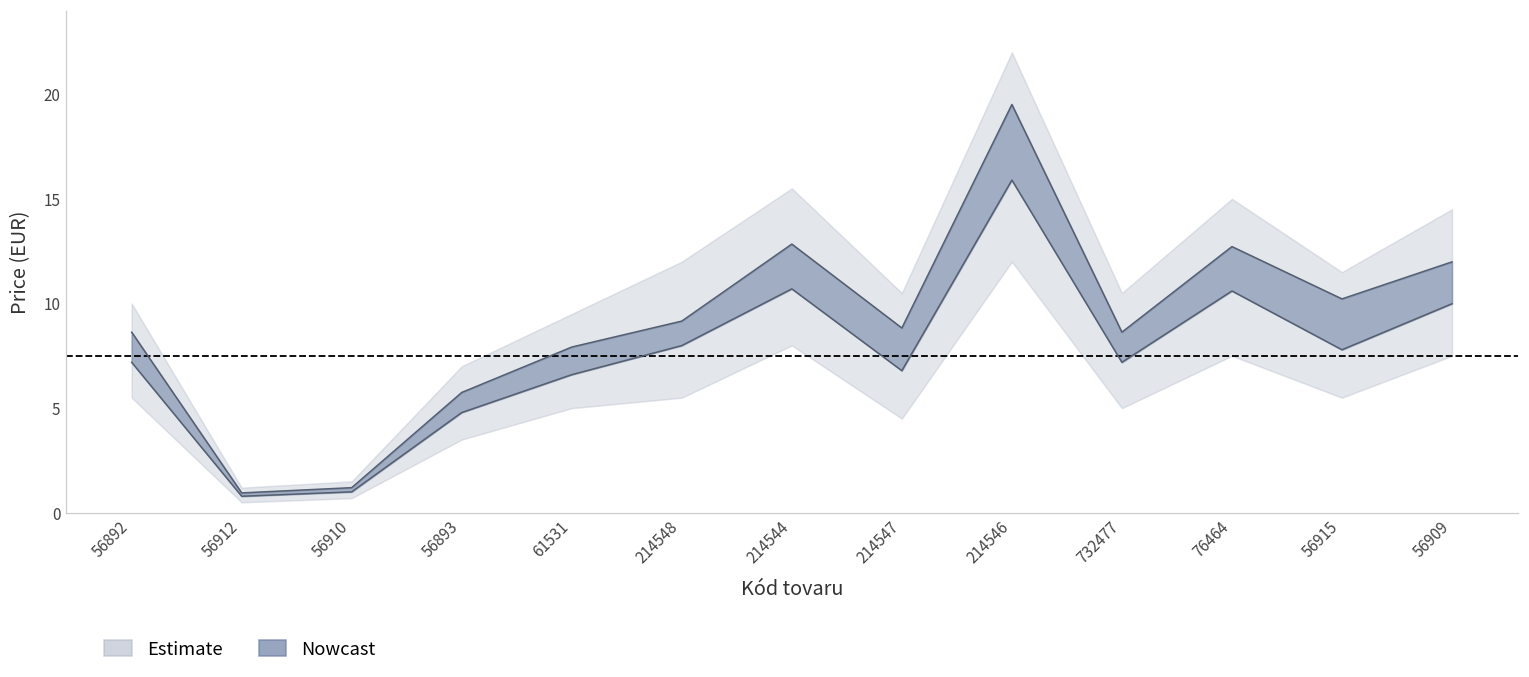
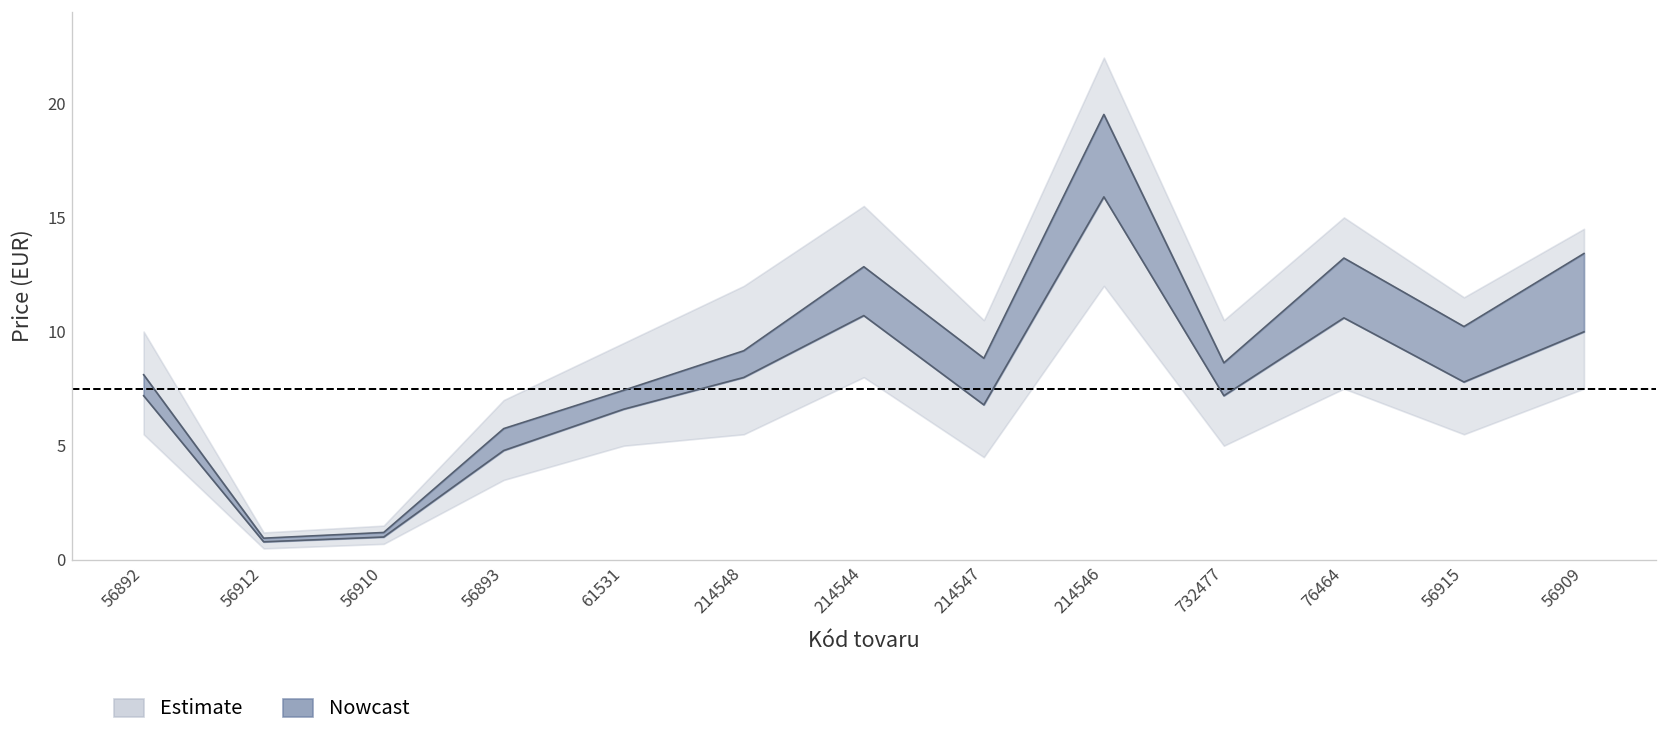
Nowcast, 56892: 8.6 -> 8.1
Nowcast, 61531: 7.9 -> 7.4
Nowcast, 76464: 12.7 -> 13.2
Nowcast, 56909: 12.0 -> 13.4
